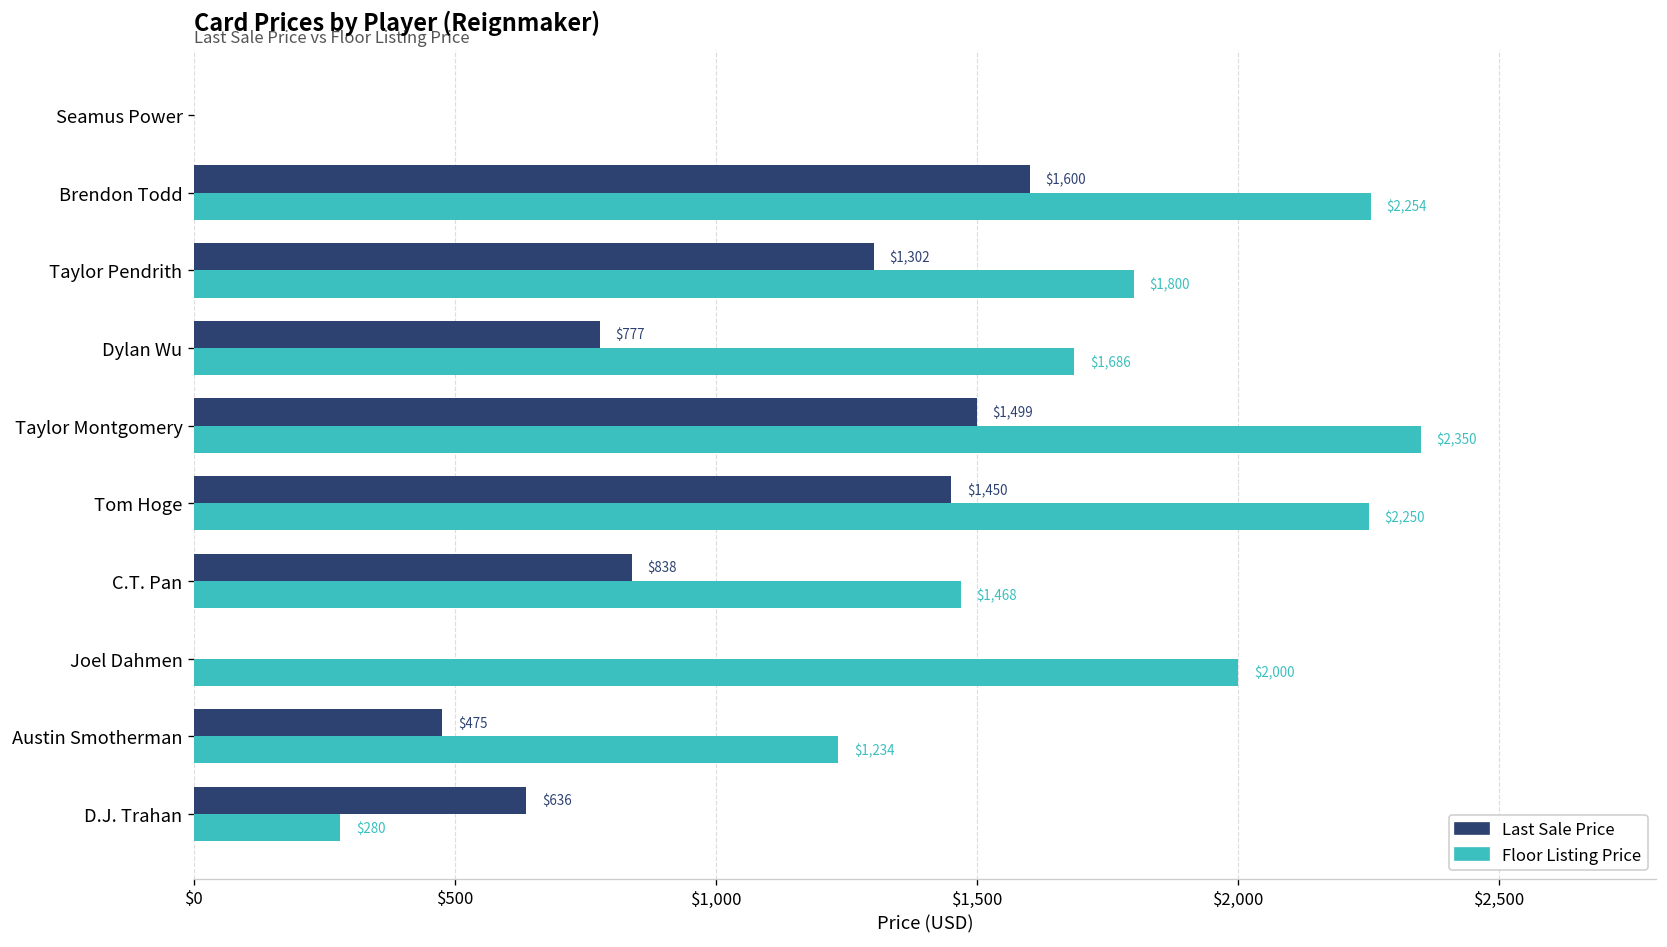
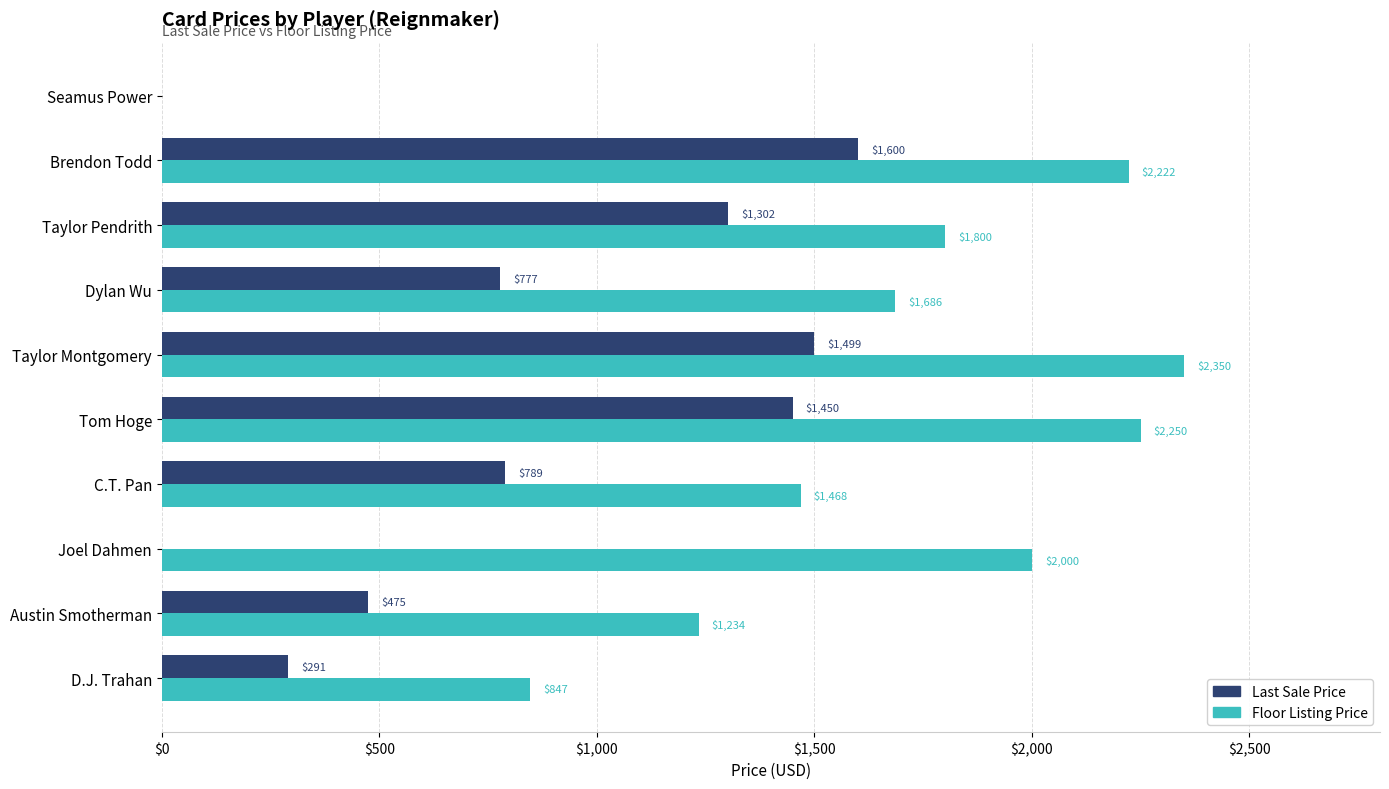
Floor Listing Price, Brendon Todd: $2,254 -> $2,222
Last Sale Price, C.T. Pan: $838 -> $789
Last Sale Price, D.J. Trahan: $636 -> $291
Floor Listing Price, D.J. Trahan: $280 -> $847
